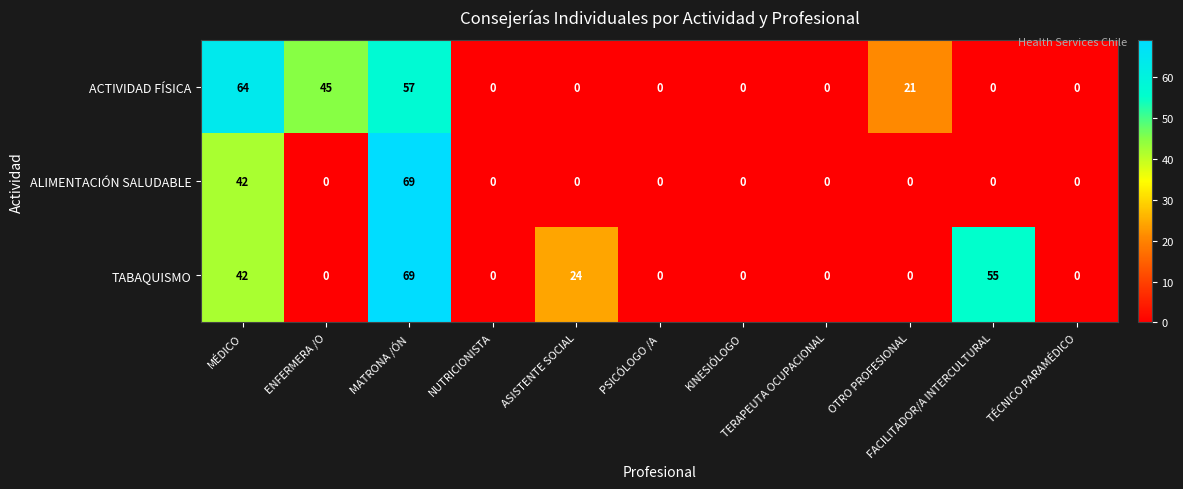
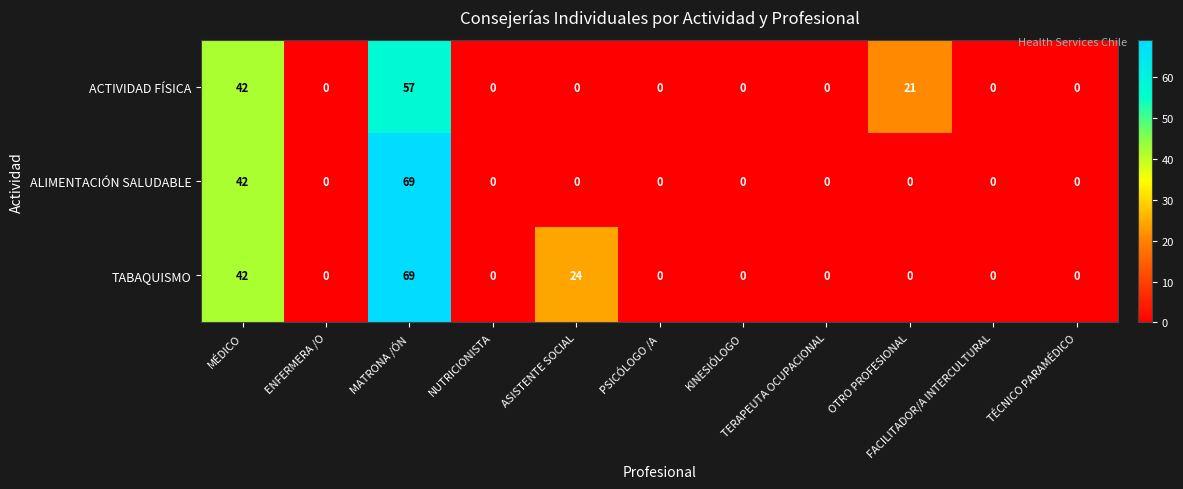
ACTIVIDAD FÍSICA, MÉDICO: 64 -> 42
ACTIVIDAD FÍSICA, ENFERMERA /O: 45 -> 0
TABAQUISMO, FACILITADOR/A INTERCULTURAL: 55 -> 0
